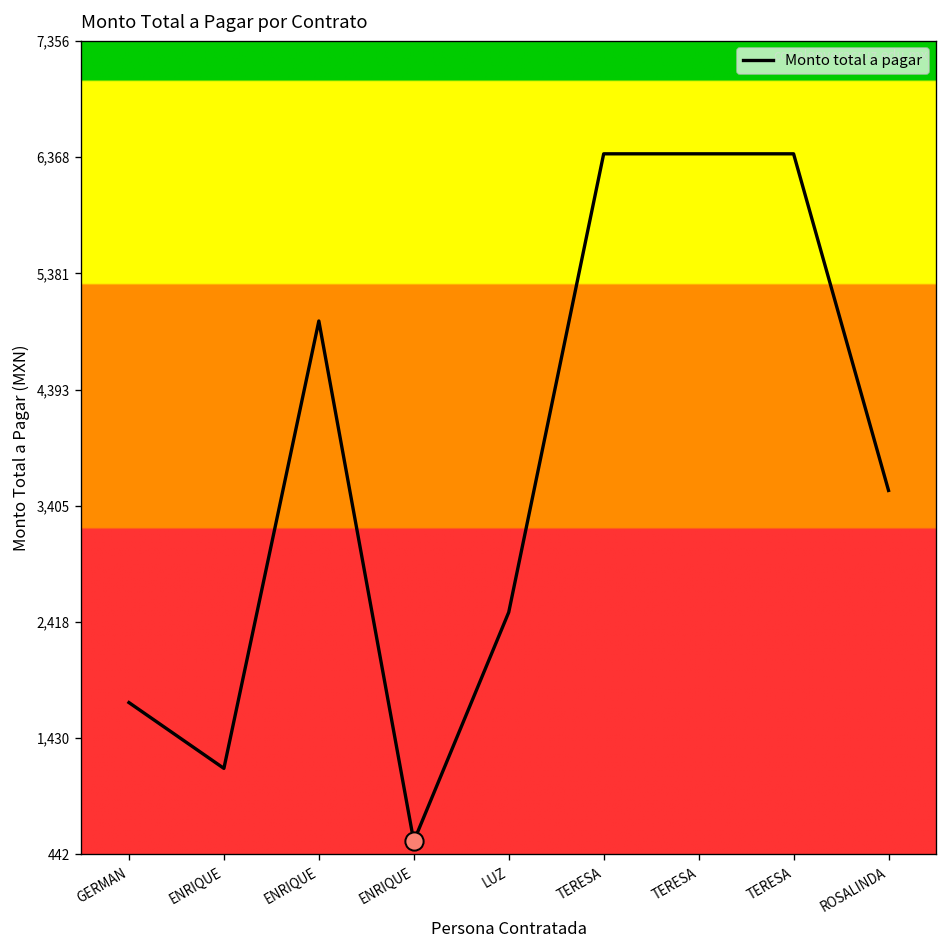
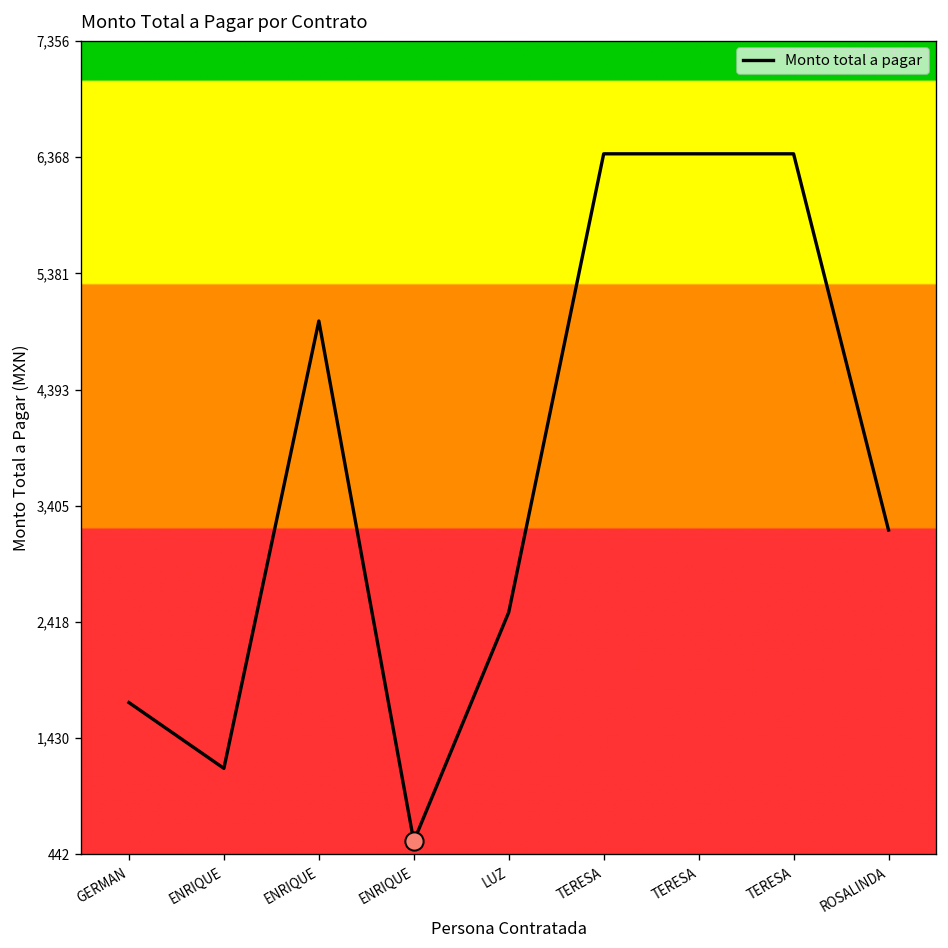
Monto total a pagar, ROSALINDA: 3,500 -> 3,200
